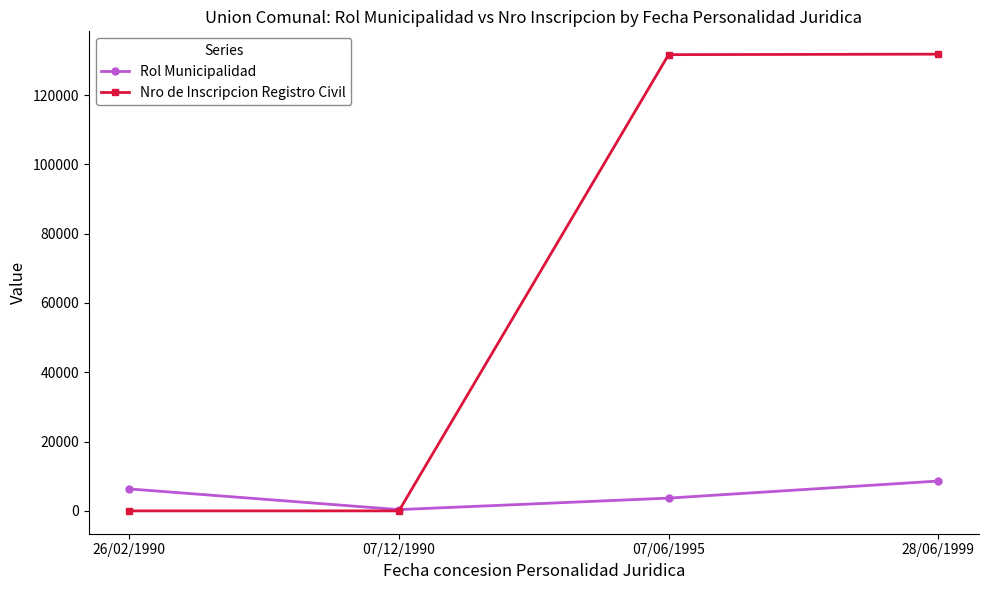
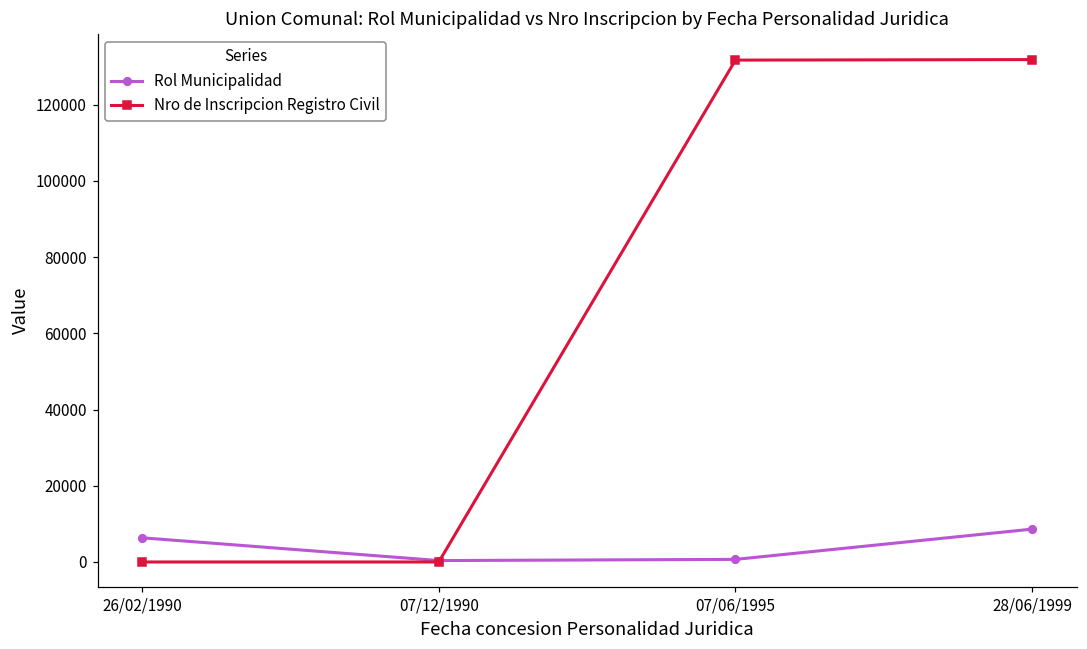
Rol Municipalidad, 07/06/1995: 4000 -> 1000
